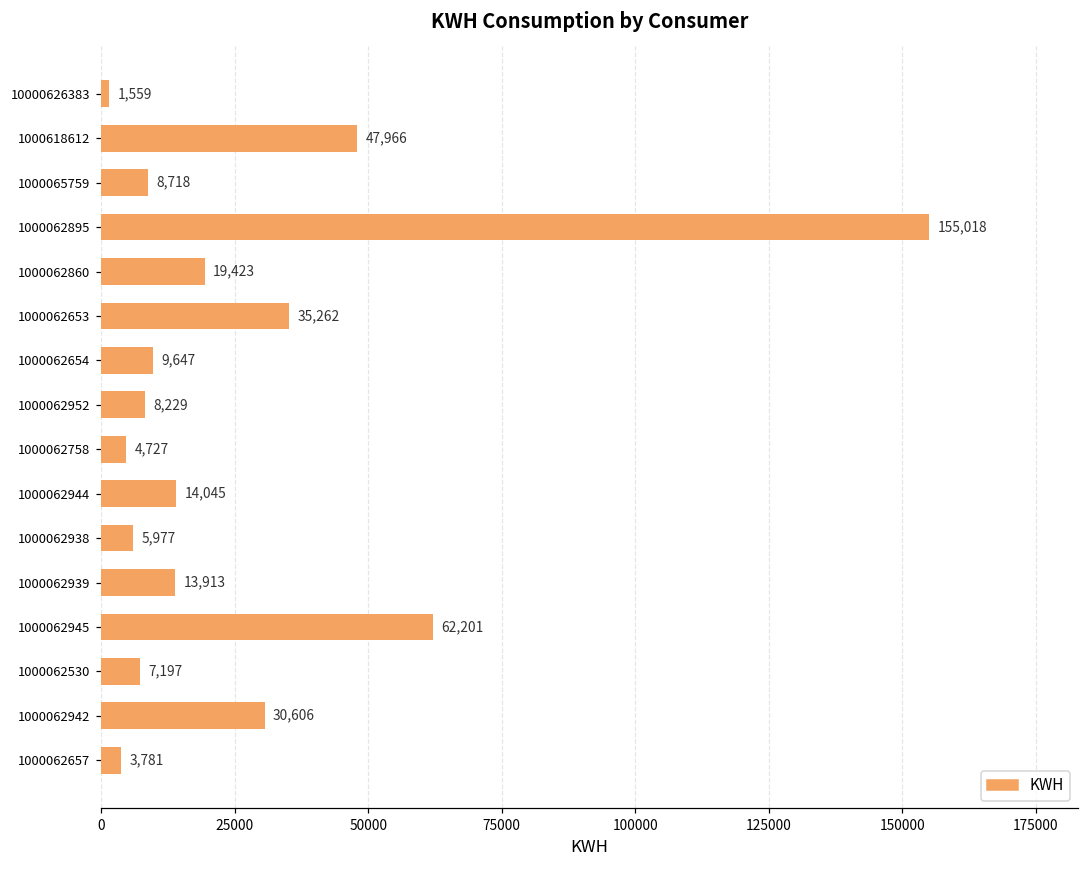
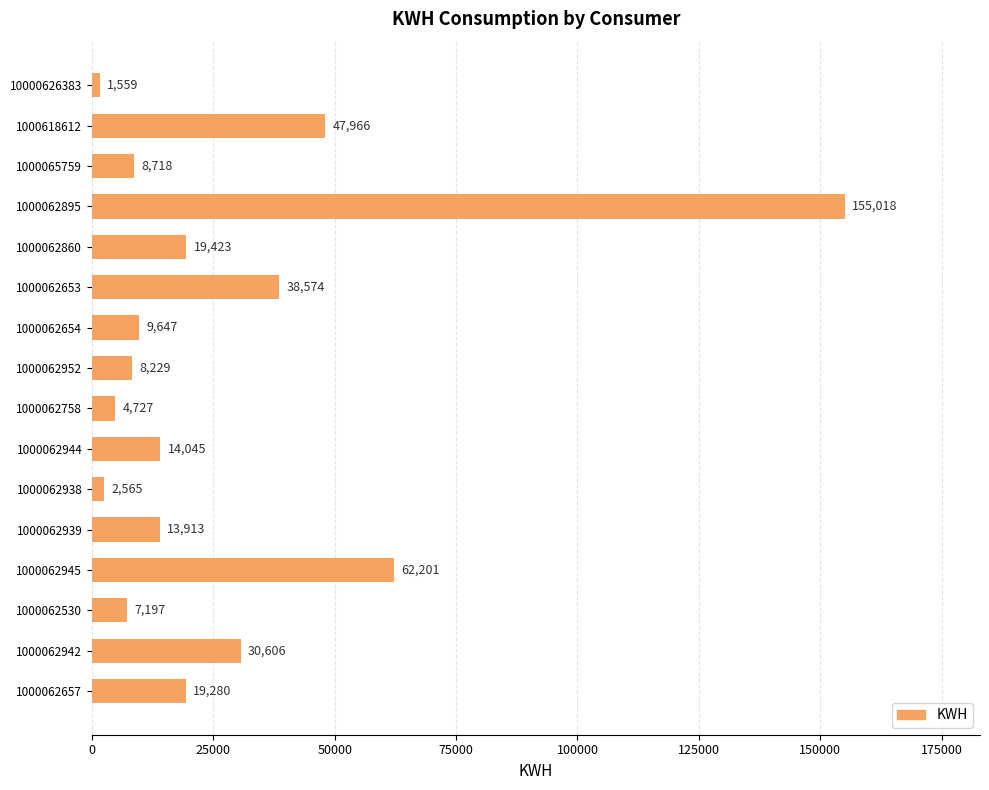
1000062653: 35,262 -> 38,574
1000062938: 5,977 -> 2,565
1000062657: 3,781 -> 19,280
